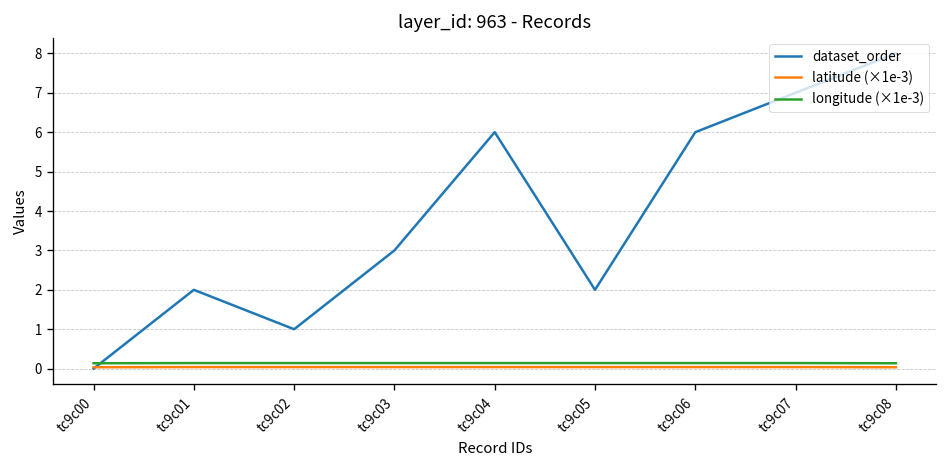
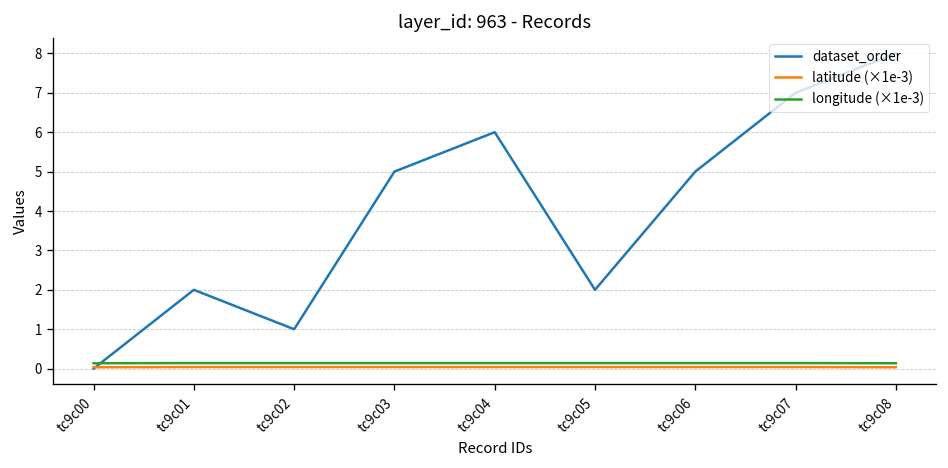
dataset_order, tc9c03: 3 -> 5
dataset_order, tc9c06: 6 -> 5
